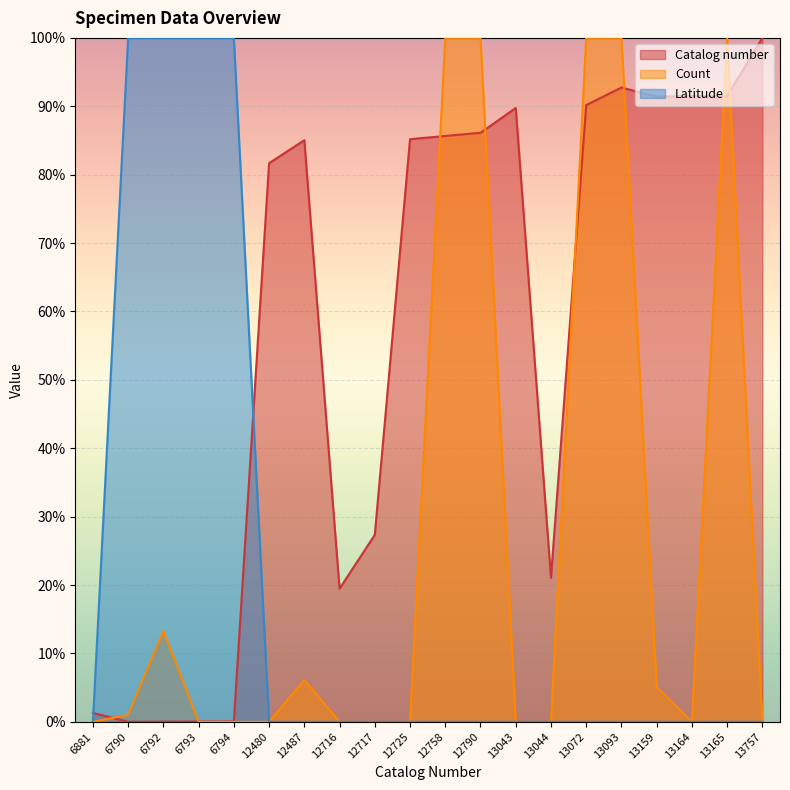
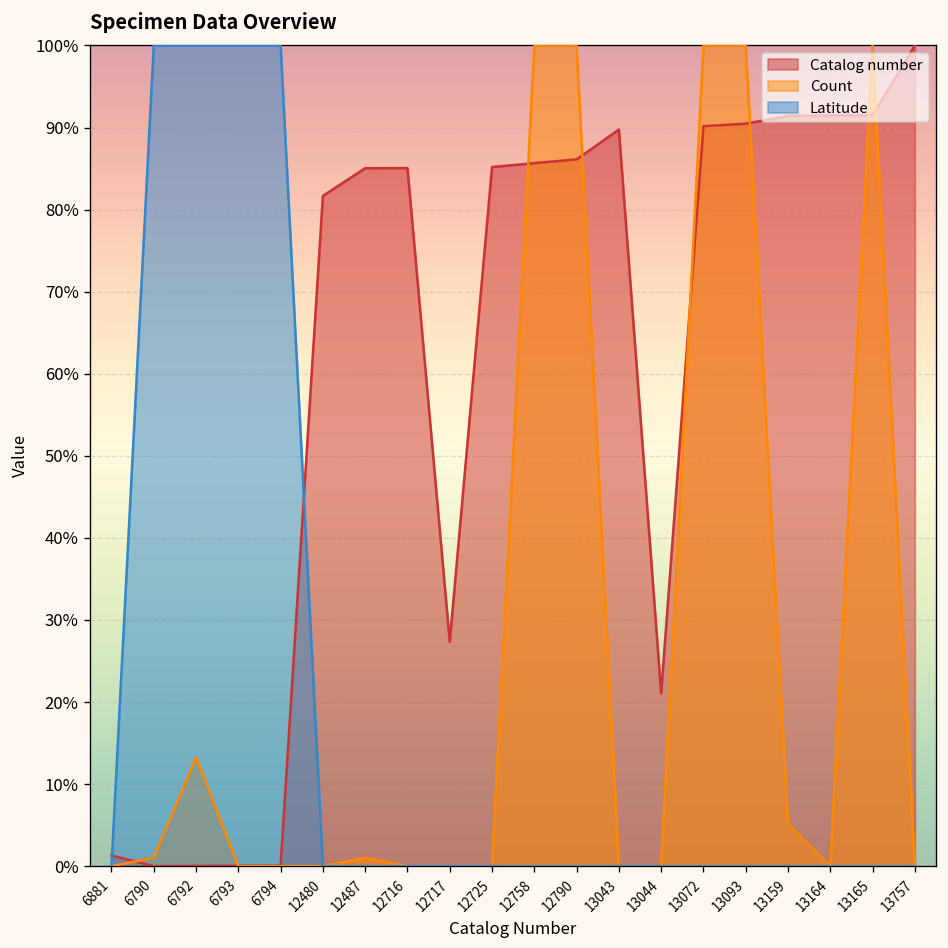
Count, 12487: 6% -> 1%
Catalog number, 12716: 19% -> 85%
Catalog number, 13093: 93% -> 90%
